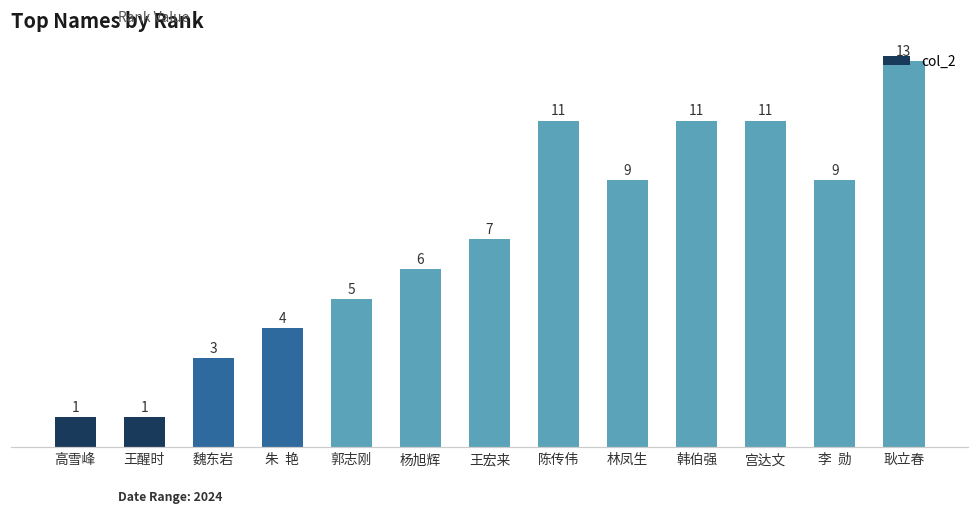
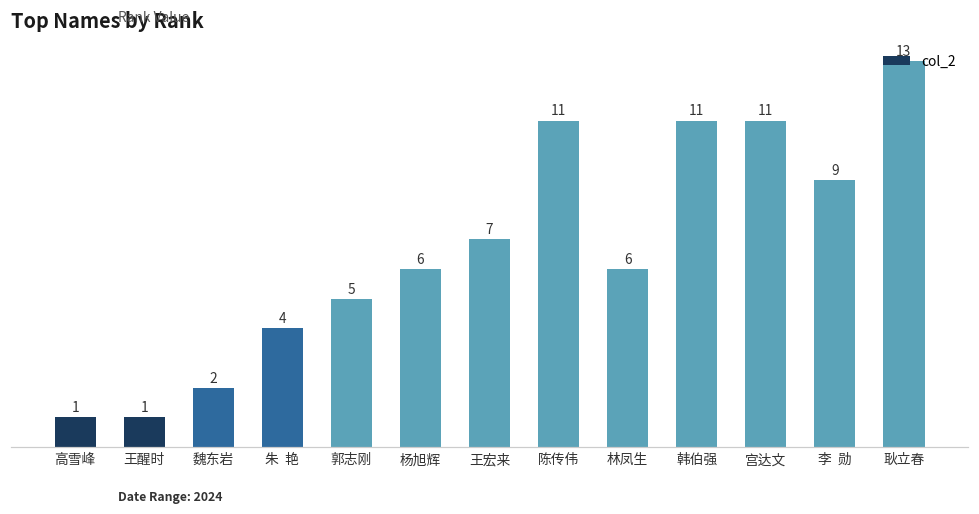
魏东岩: 3 -> 2
林凤生: 9 -> 6
